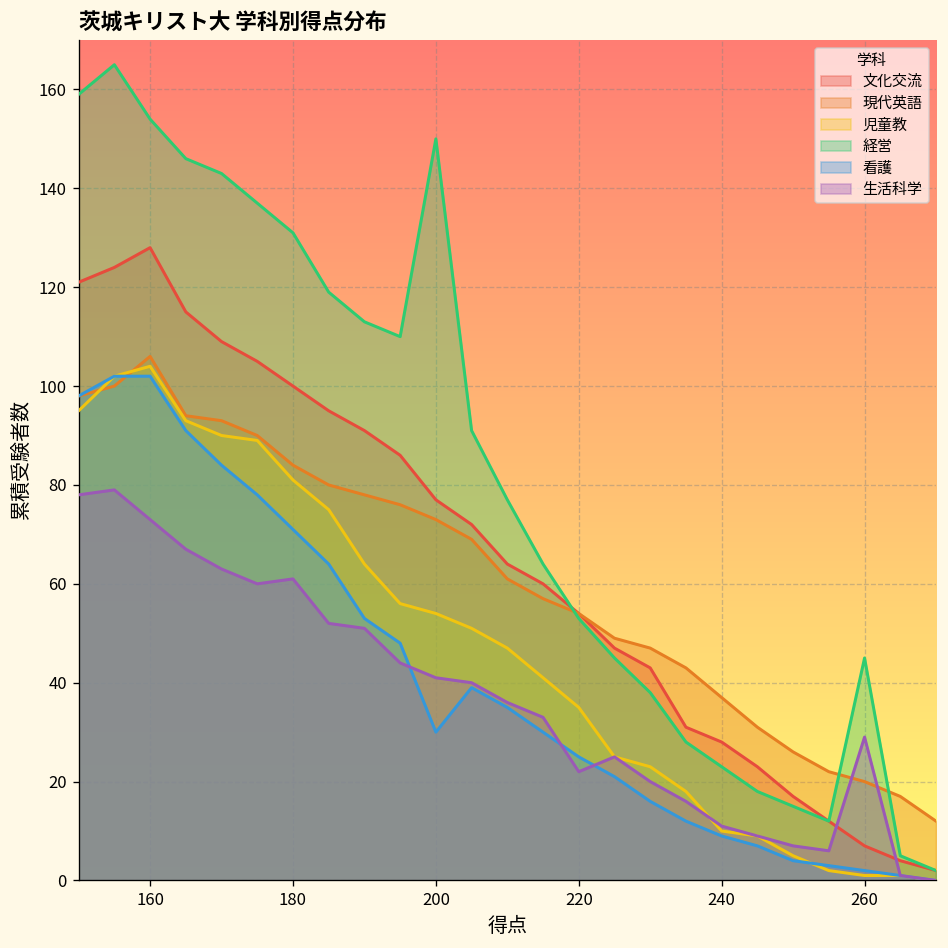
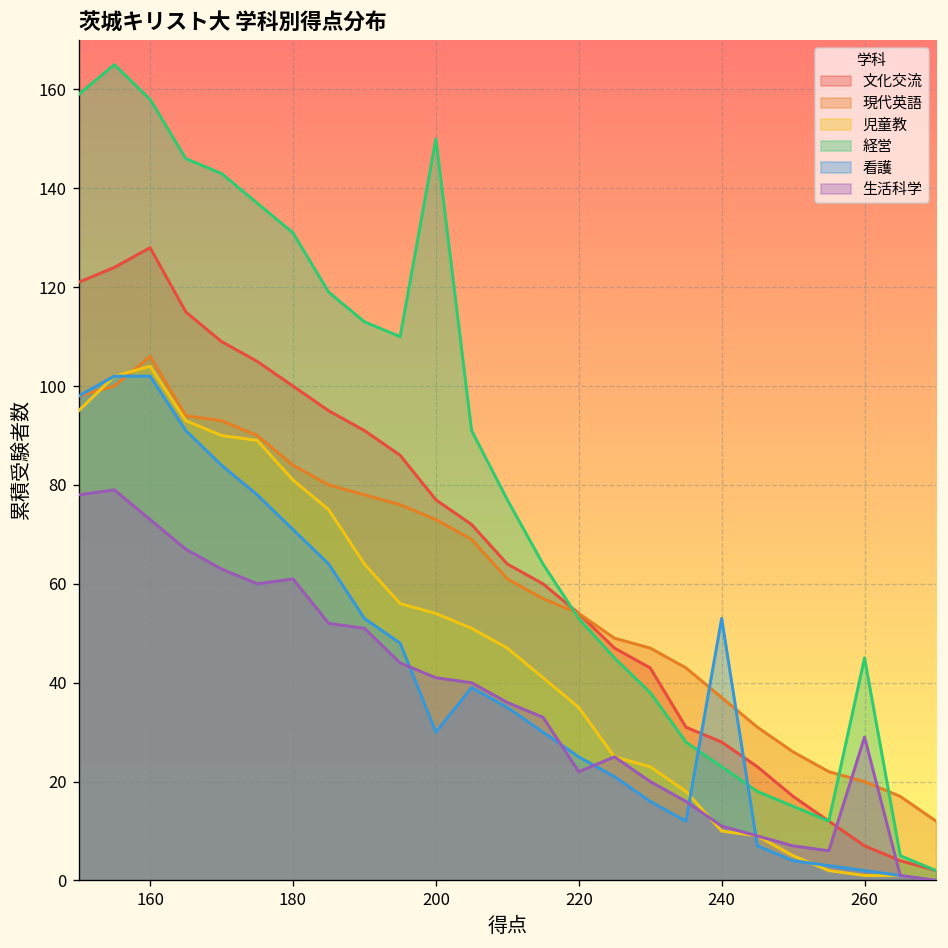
経営, 160: 154 -> 158
看護, 240: 9 -> 53
